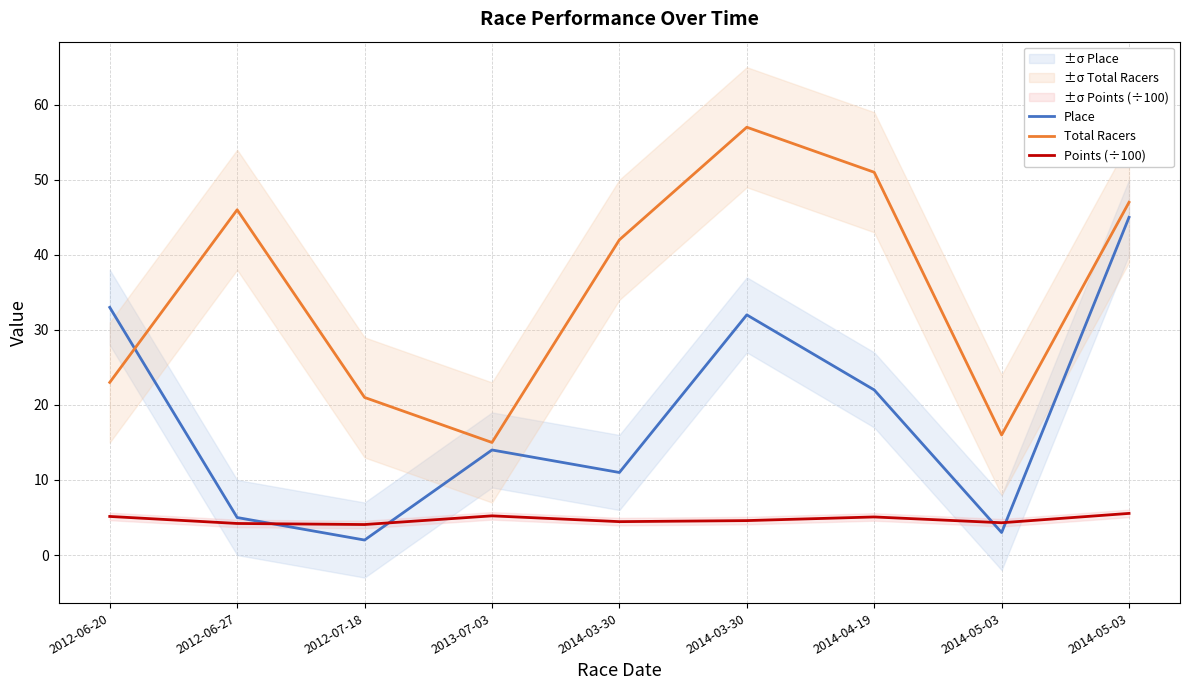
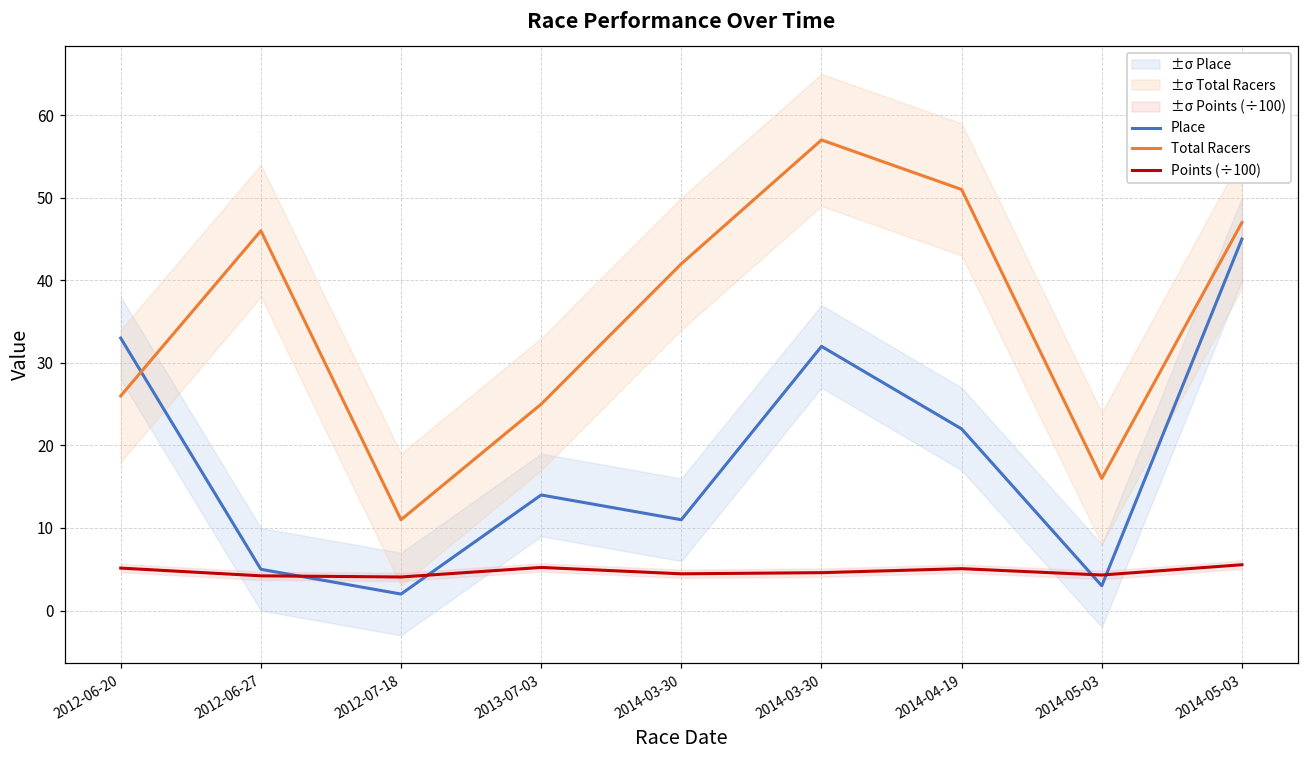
Total Racers, 2012-06-20: 23 -> 26
Total Racers, 2012-07-18: 21 -> 11
Total Racers, 2013-07-03: 15 -> 25
